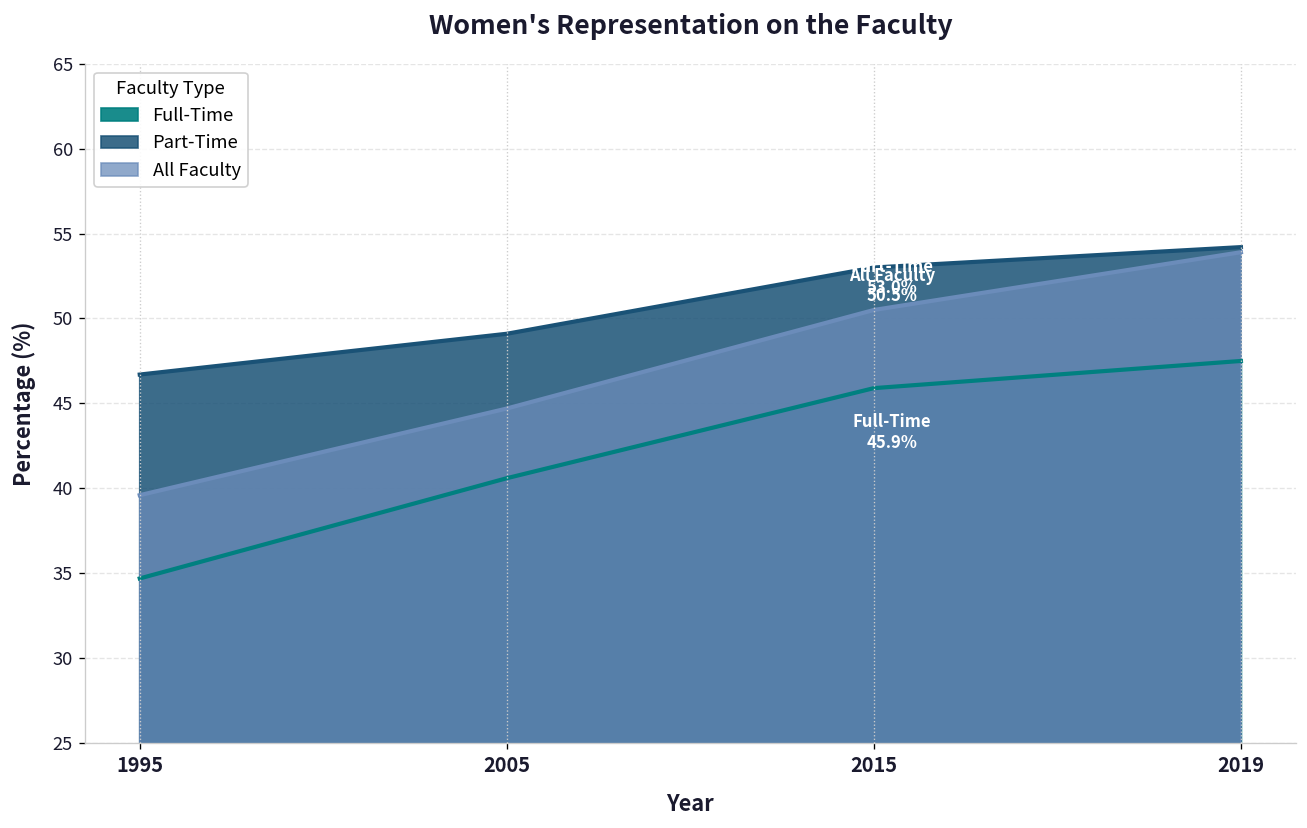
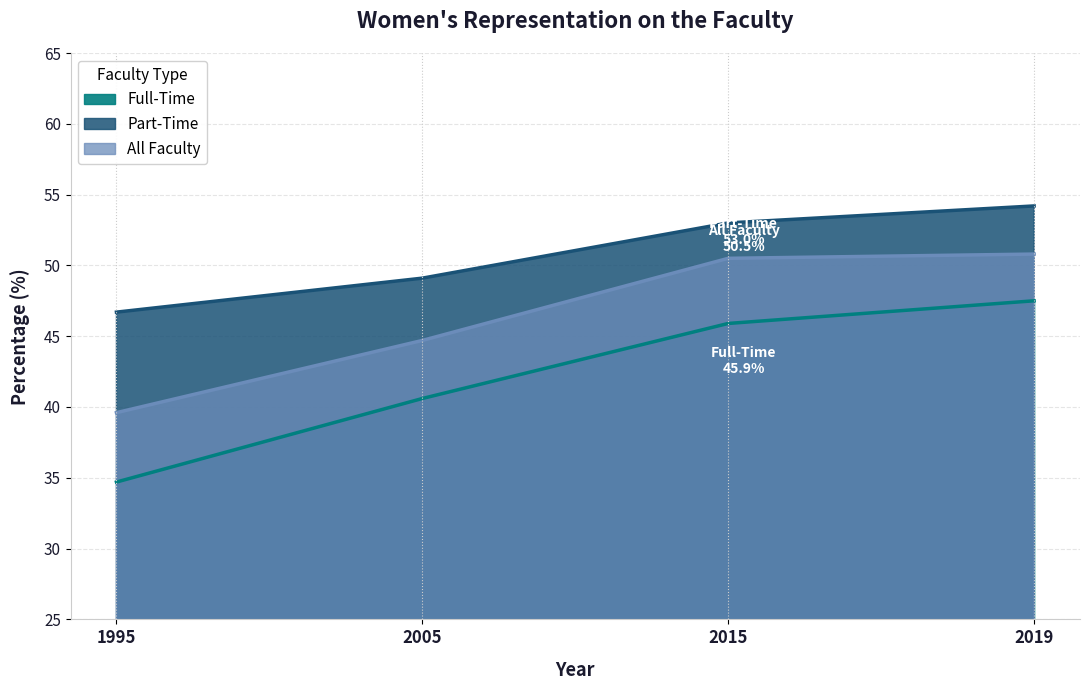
All Faculty, 2019: 53.9 -> 50.8
